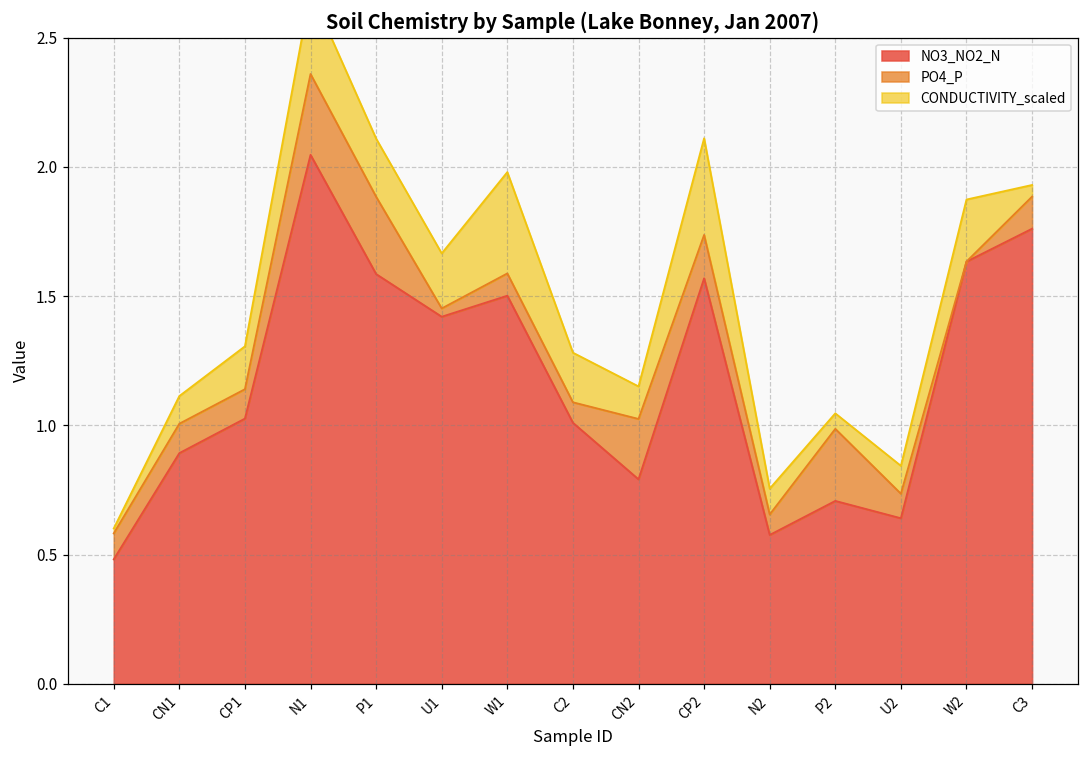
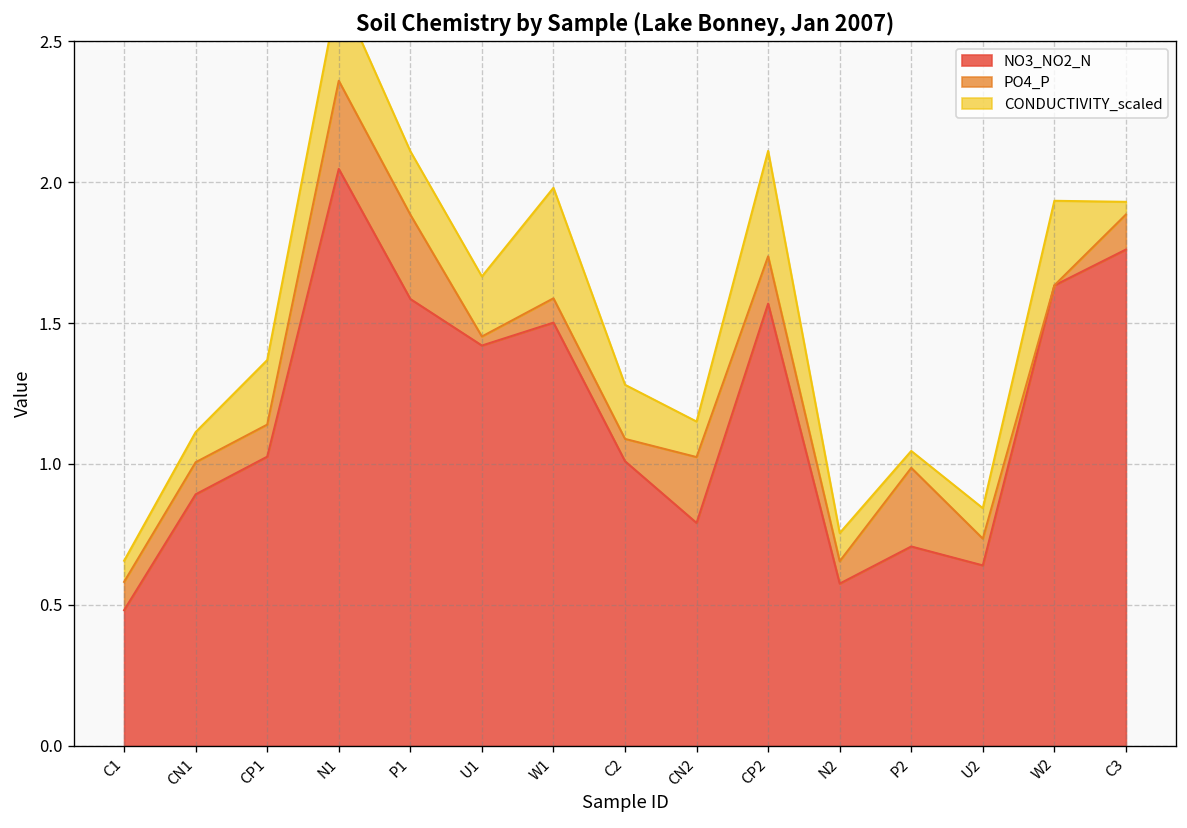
CONDUCTIVITY_scaled, C1: 0.02 -> 0.07
CONDUCTIVITY_scaled, CP1: 0.17 -> 0.23
CONDUCTIVITY_scaled, W2: 0.24 -> 0.30
